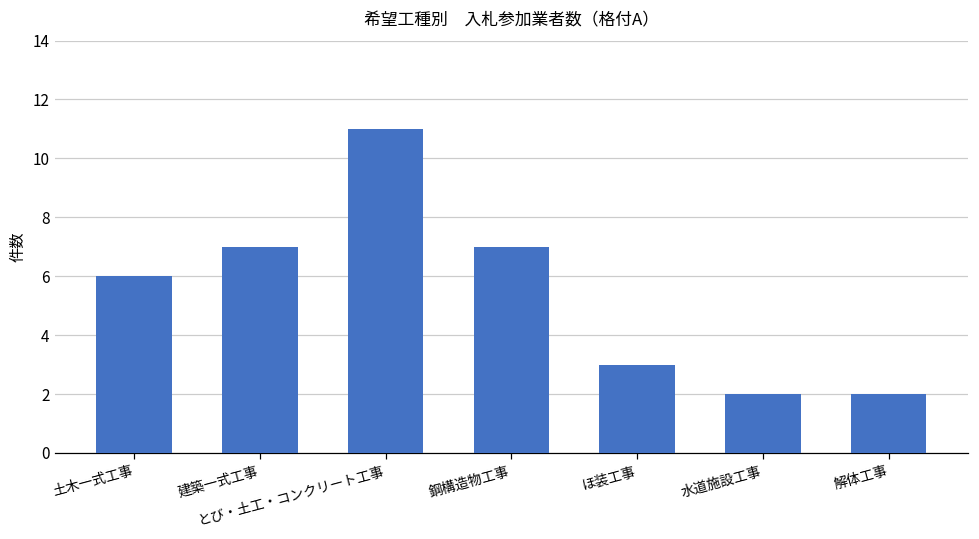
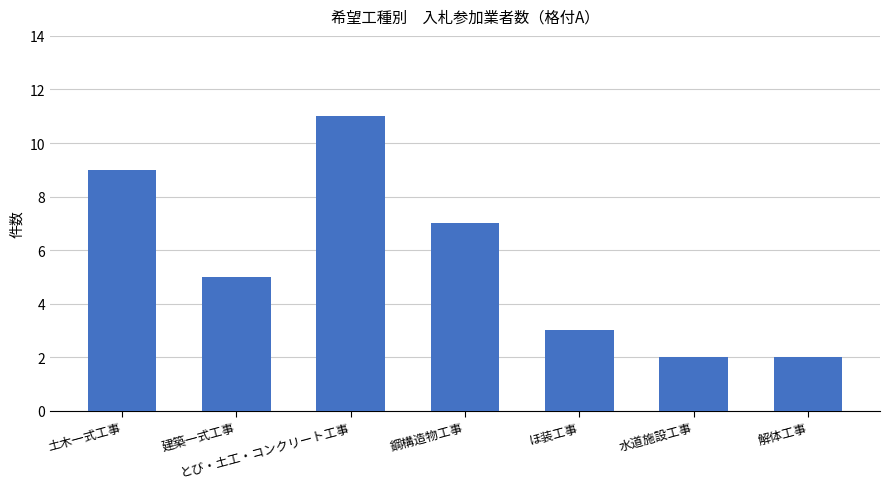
土木一式工事: 6 -> 9
建築一式工事: 7 -> 5
